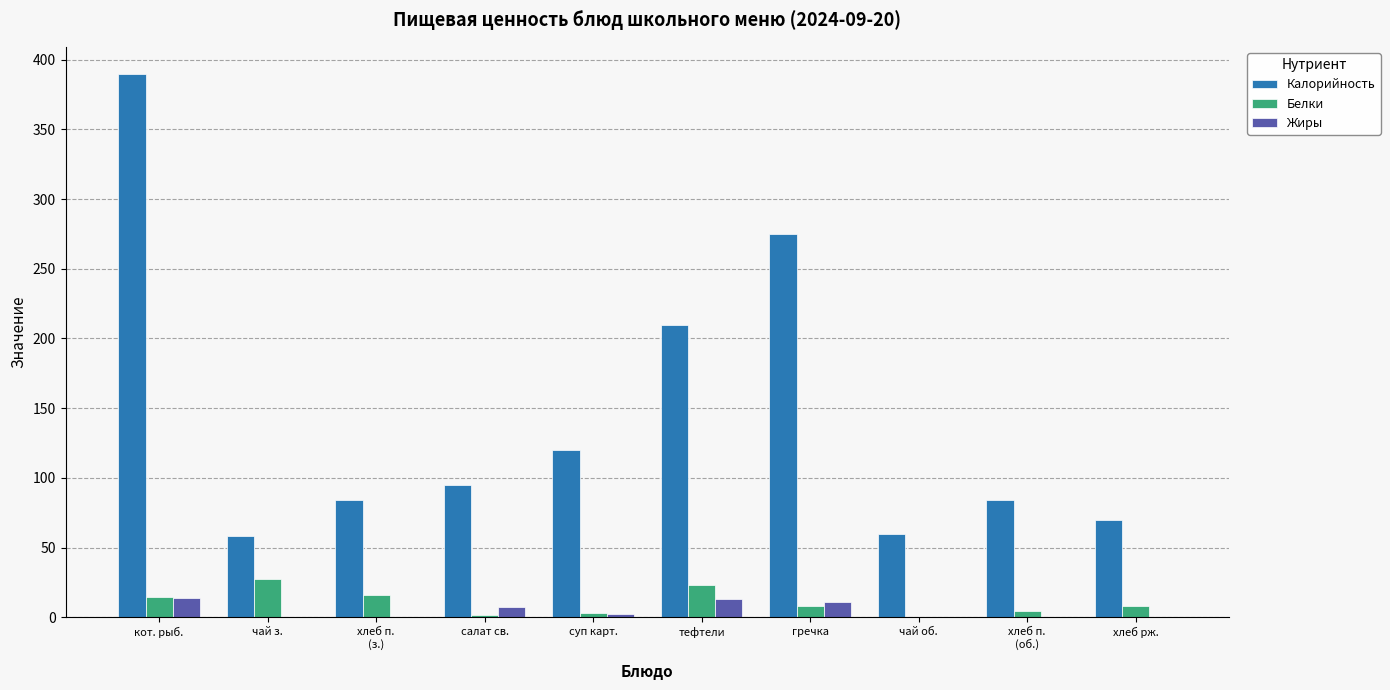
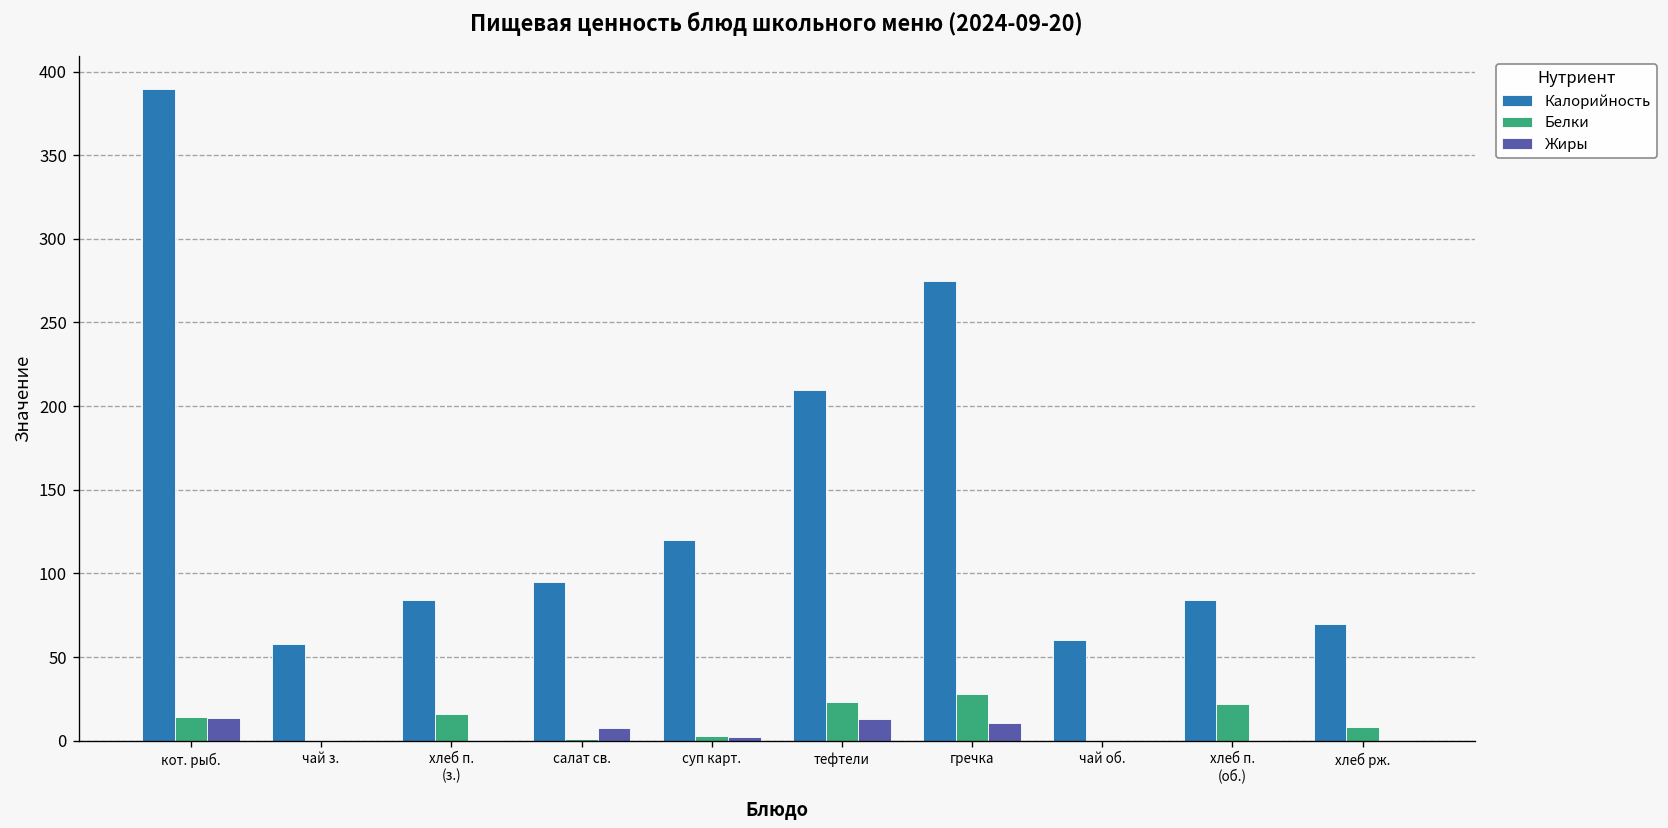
Белки, чай з.: 27 -> 0
Белки, гречка: 8 -> 28
Белки, хлеб п. (об.): 4 -> 22
